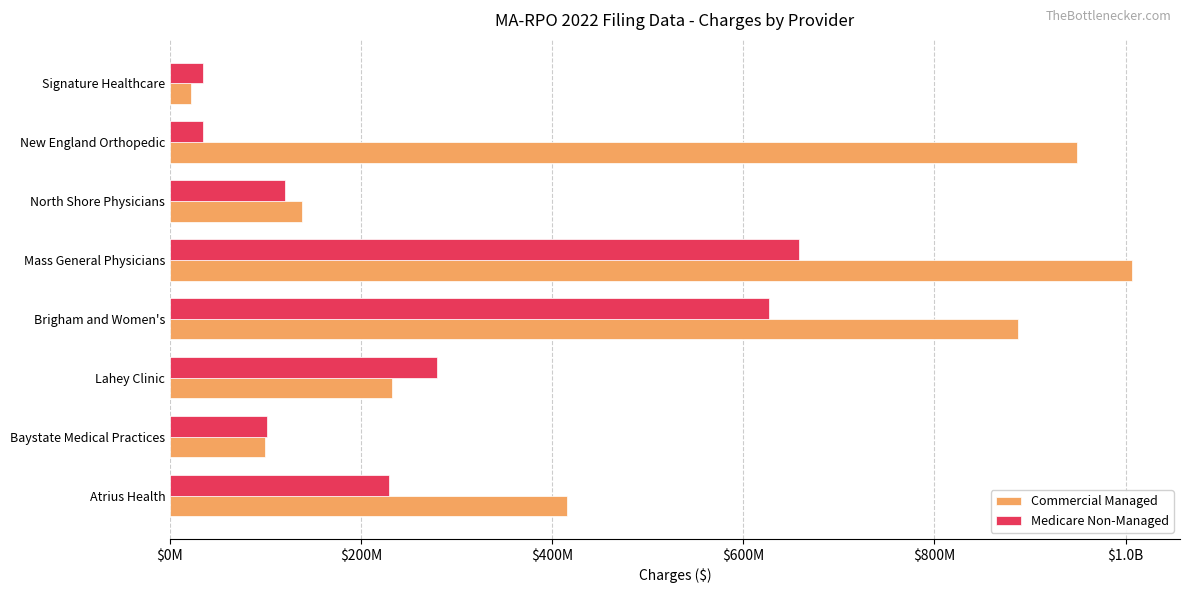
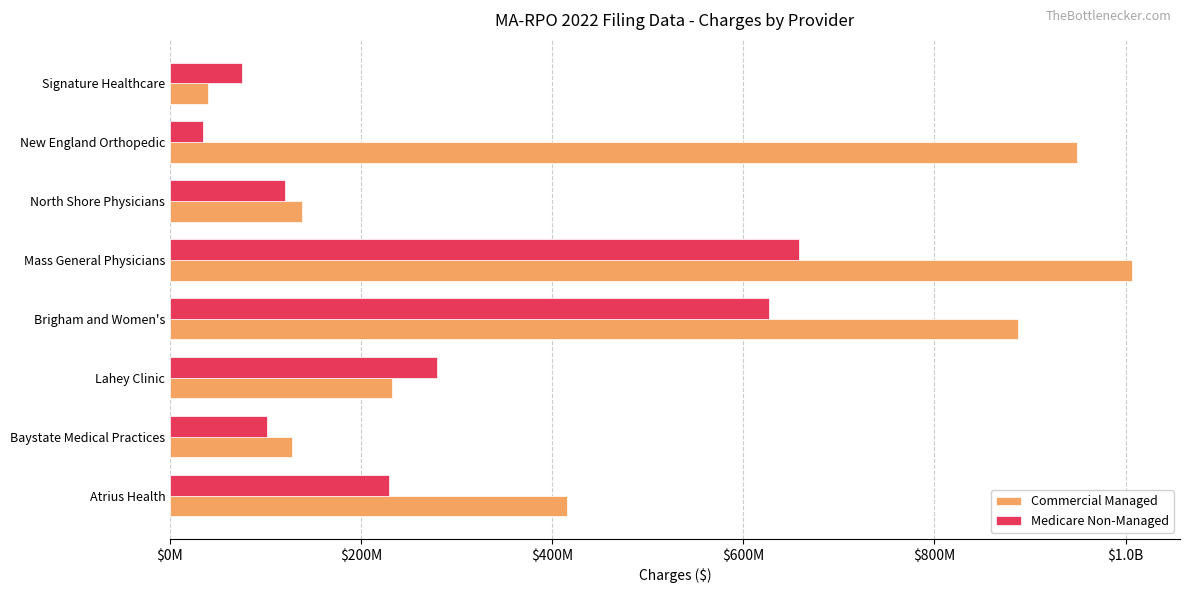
Medicare Non-Managed, Signature Healthcare: $30000000 -> $80000000
Commercial Managed, Signature Healthcare: $20000000 -> $40000000
Commercial Managed, Baystate Medical Practices: $100000000 -> $130000000
